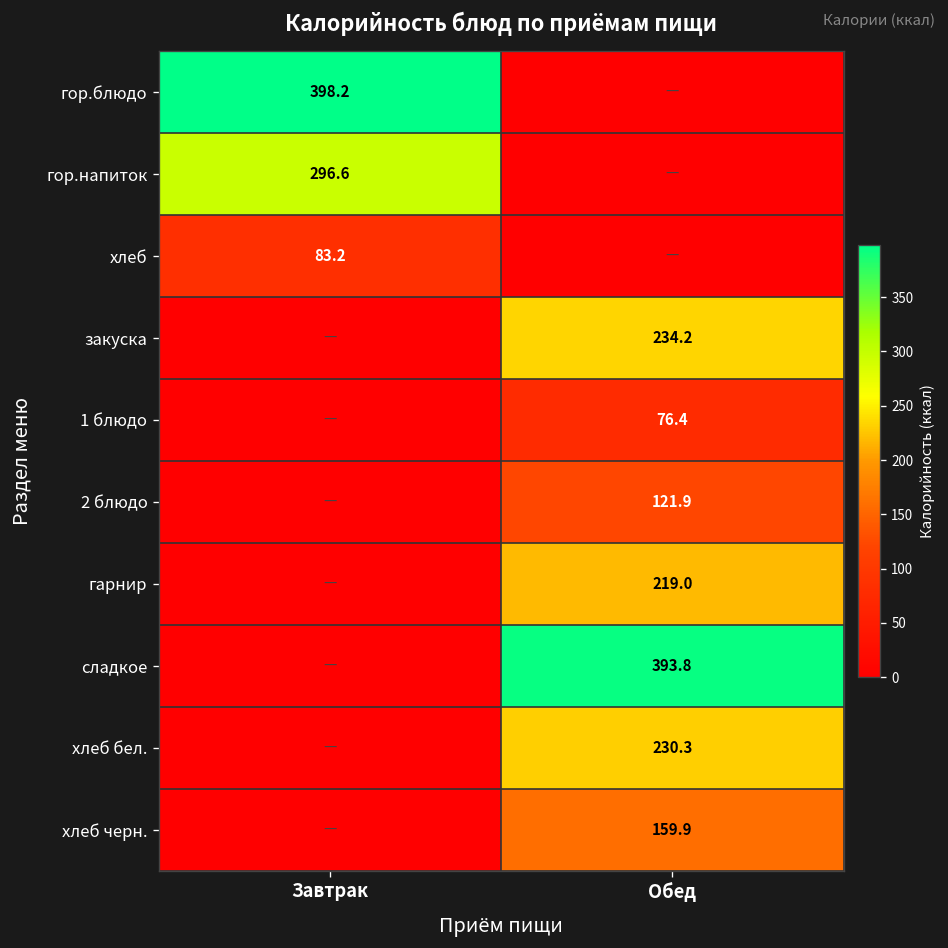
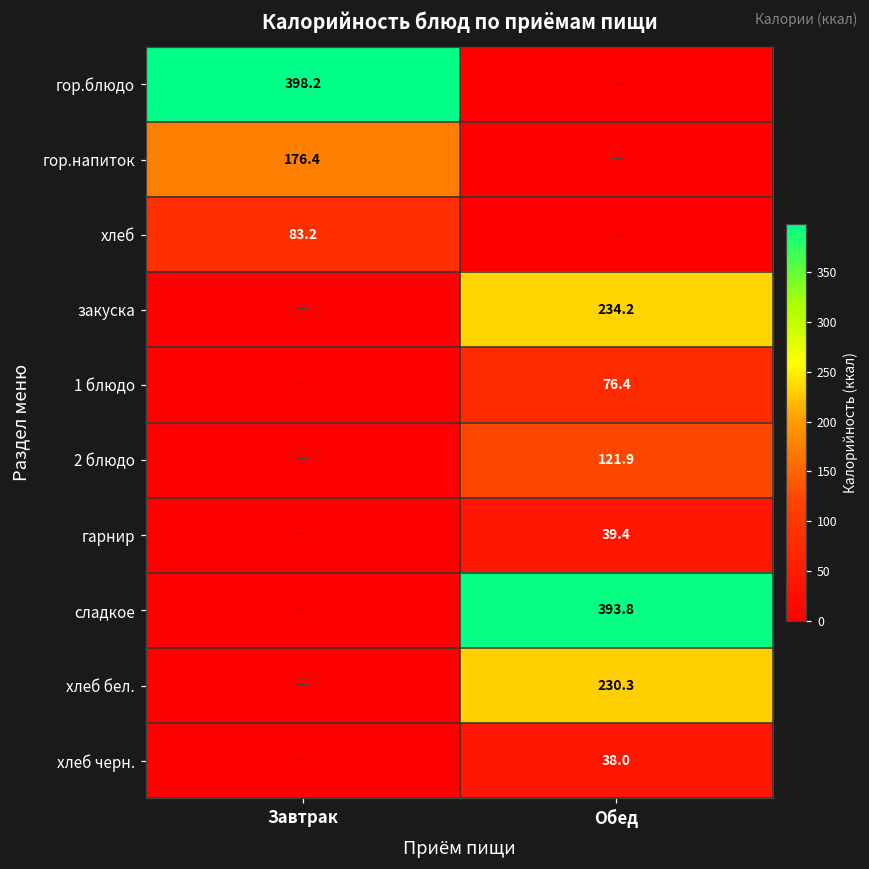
гор.напиток, Завтрак: 296.6 -> 176.4
гарнир, Обед: 219.0 -> 39.4
хлеб черн., Обед: 159.9 -> 38.0
